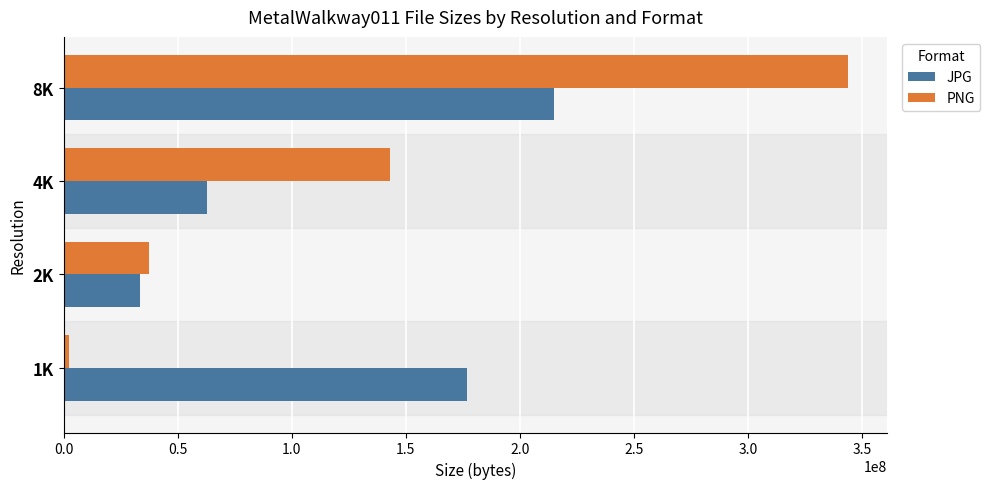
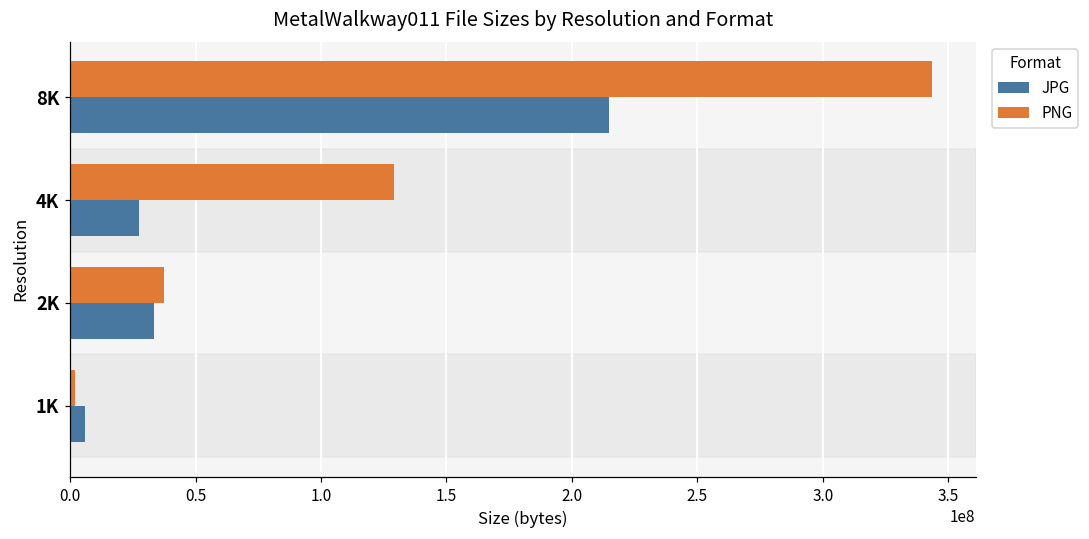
PNG, 4K: 143000000 -> 129000000
JPG, 4K: 63000000 -> 27000000
JPG, 1K: 177000000 -> 6000000
